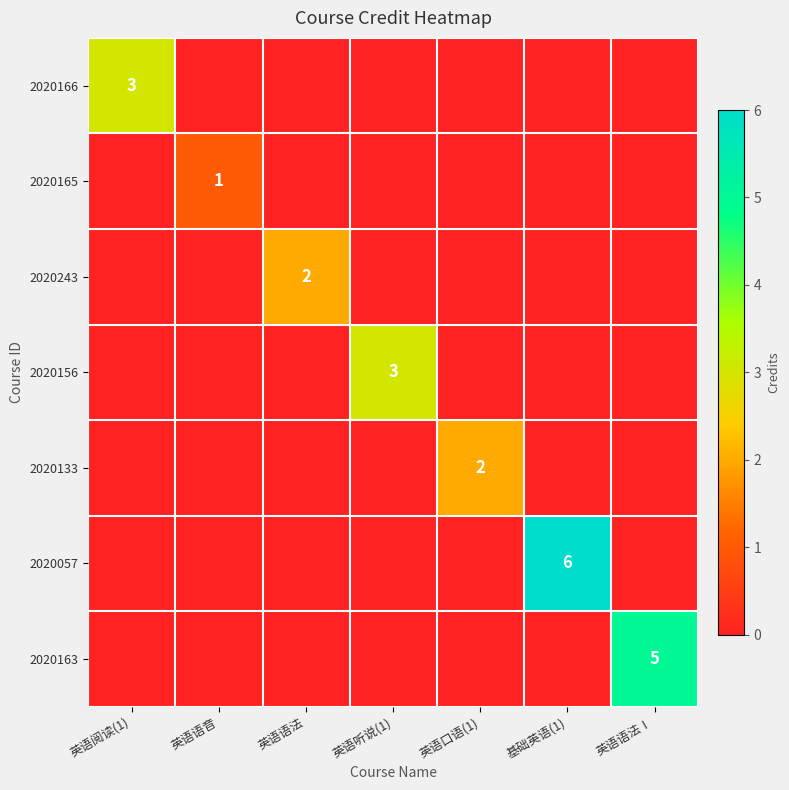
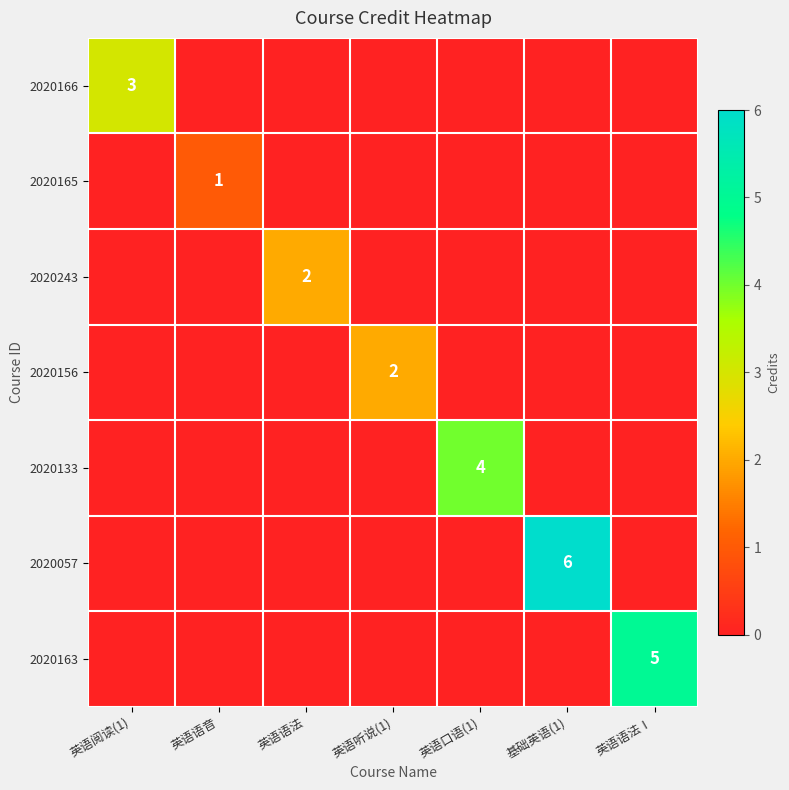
2020156, 英语听说(1): 3 -> 2
2020133, 英语口语(1): 2 -> 4
